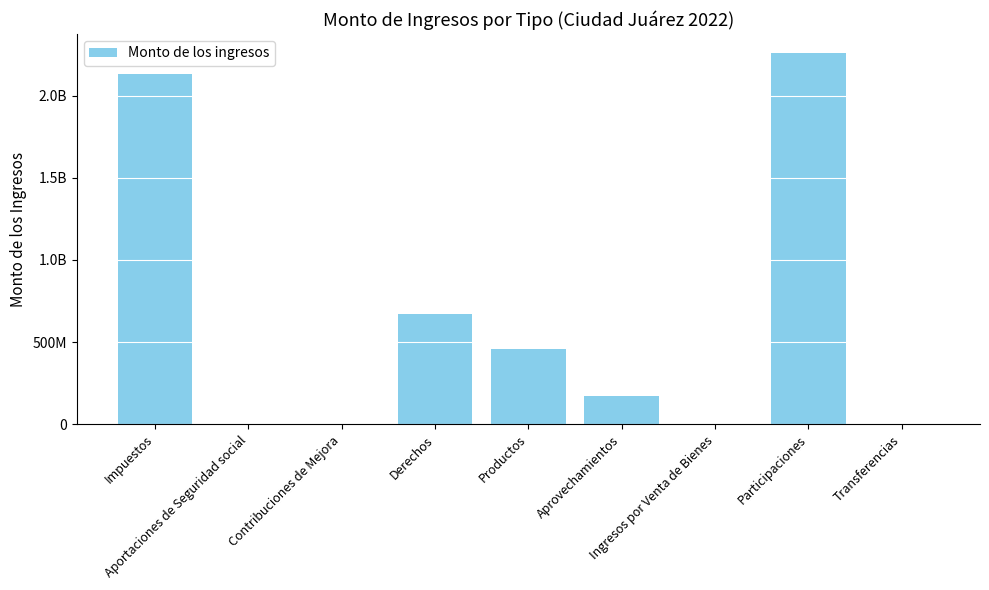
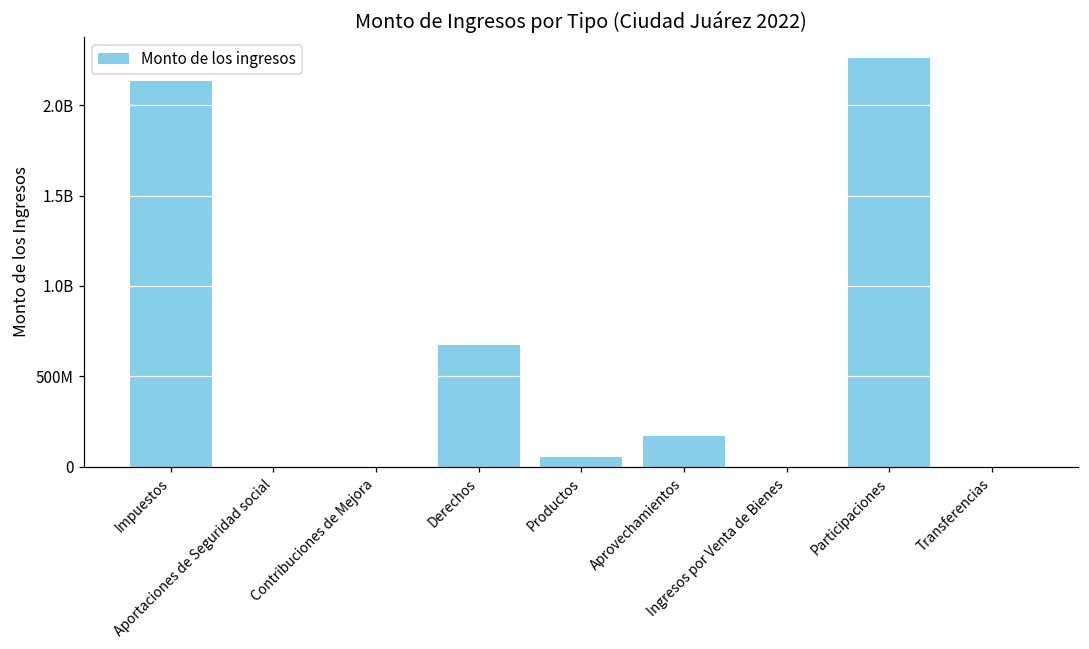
Productos: 460000000 -> 50000000
